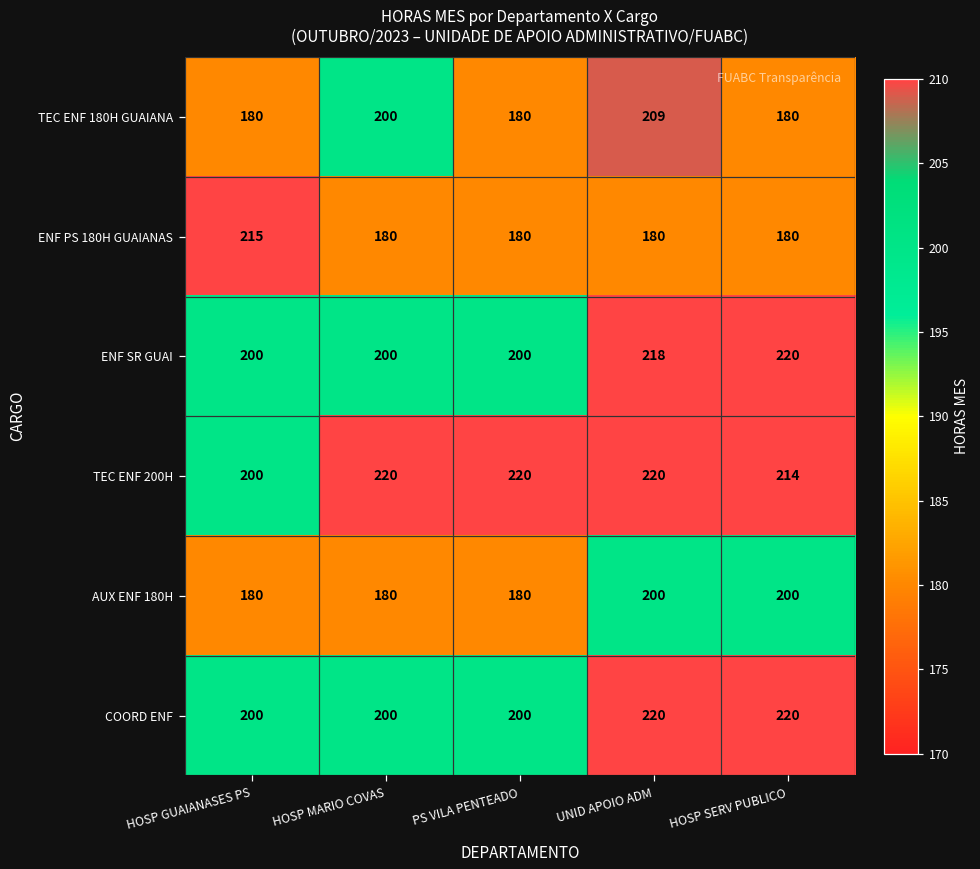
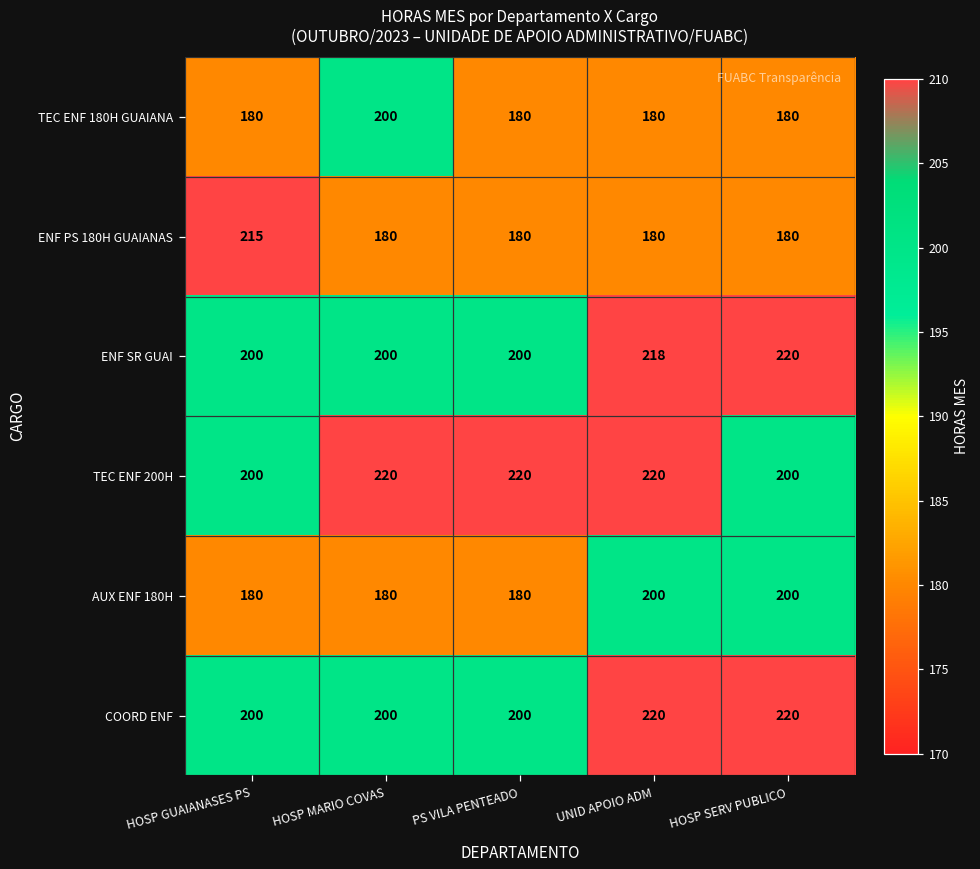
TEC ENF 180H GUAIANA, UNID APOIO ADM: 209 -> 180
TEC ENF 200H, HOSP SERV PUBLICO: 214 -> 200
